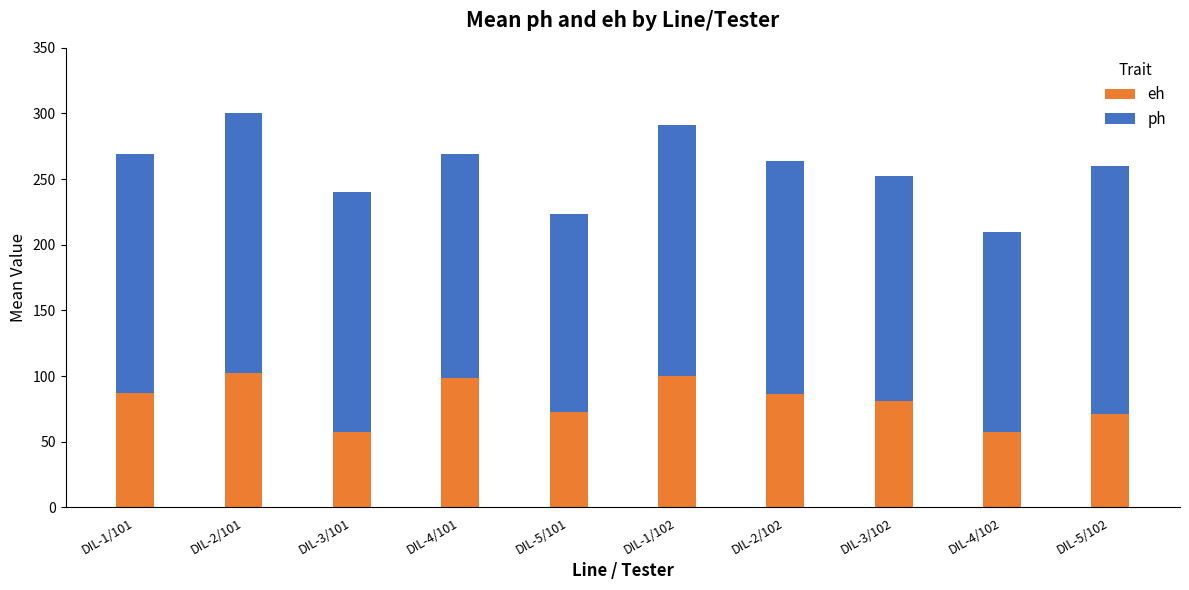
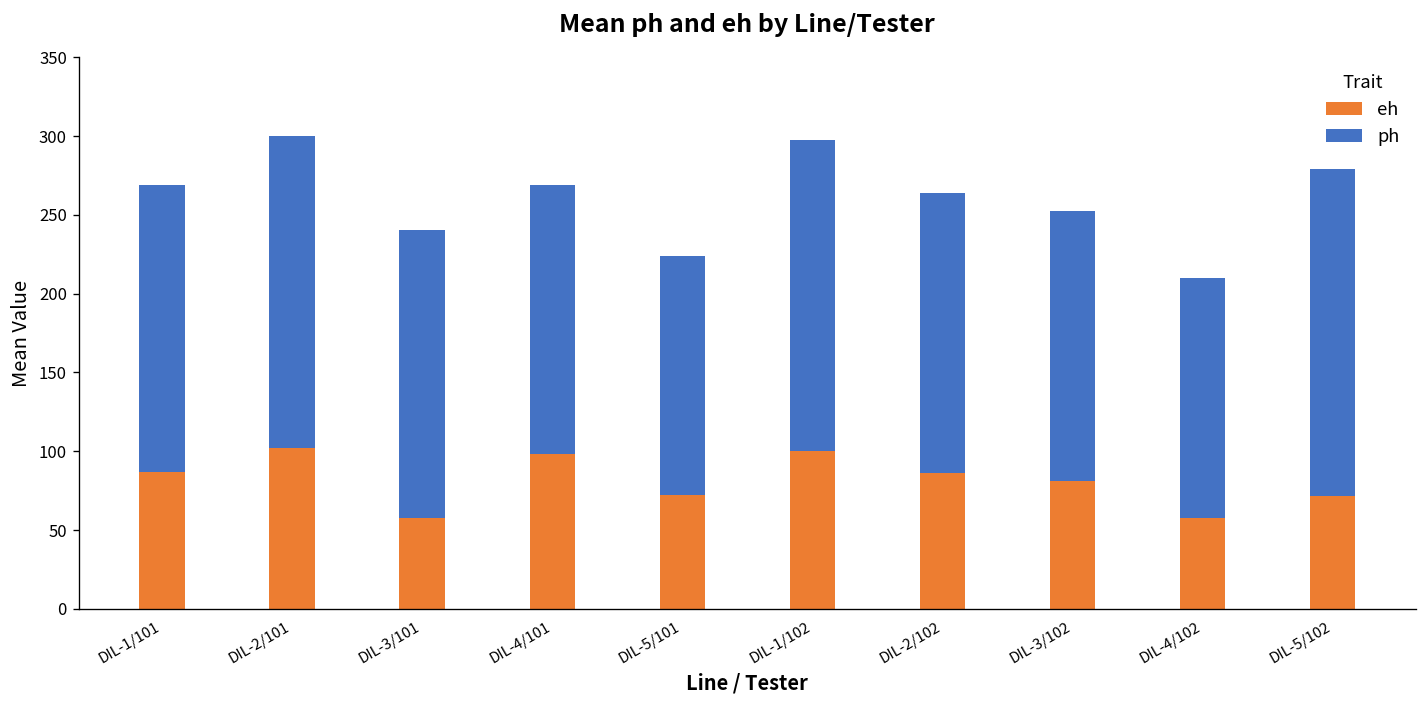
ph, DIL-1/102: 192 -> 198
ph, DIL-5/102: 188 -> 207
